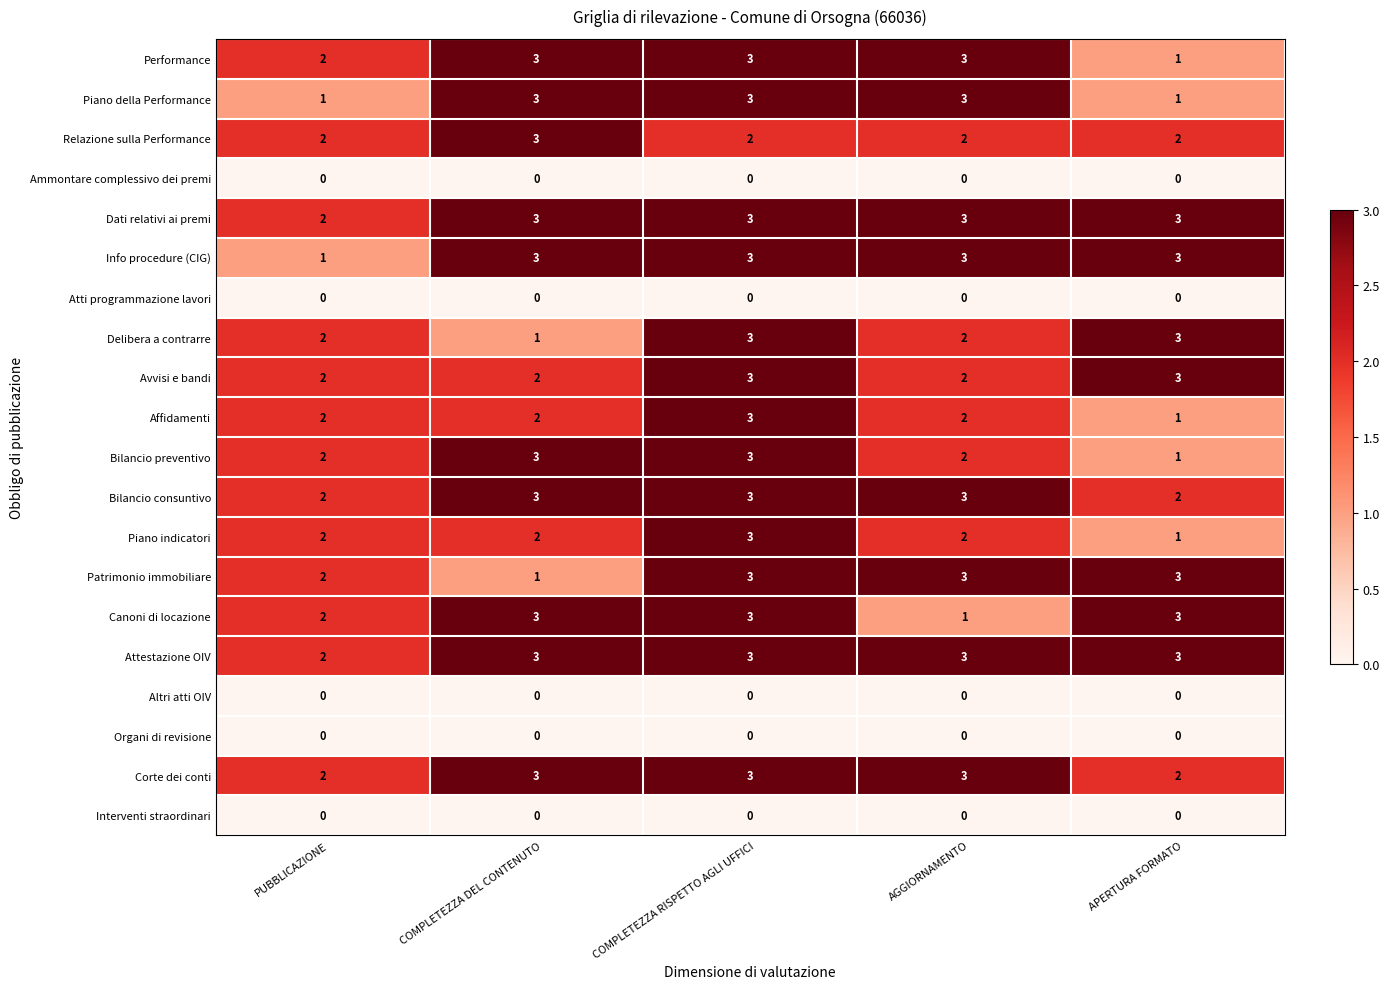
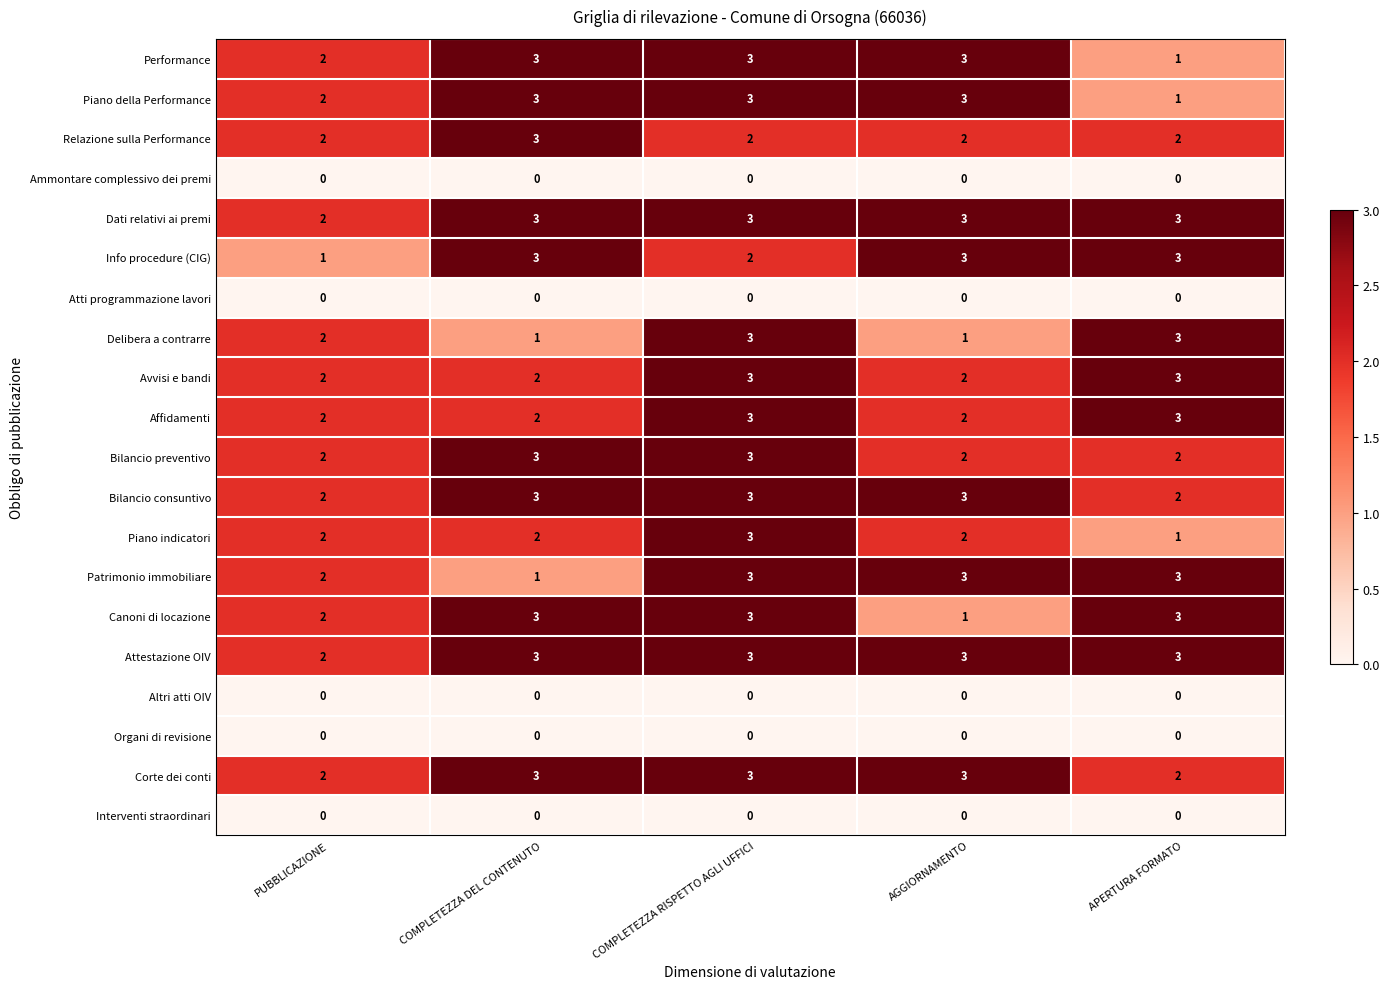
Piano della Performance, PUBBLICAZIONE: 1 -> 2
Info procedure (CIG), COMPLETEZZA RISPETTO AGLI UFFICI: 3 -> 2
Delibera a contrarre, AGGIORNAMENTO: 2 -> 1
Affidamenti, APERTURA FORMATO: 1 -> 3
Bilancio preventivo, APERTURA FORMATO: 1 -> 2
